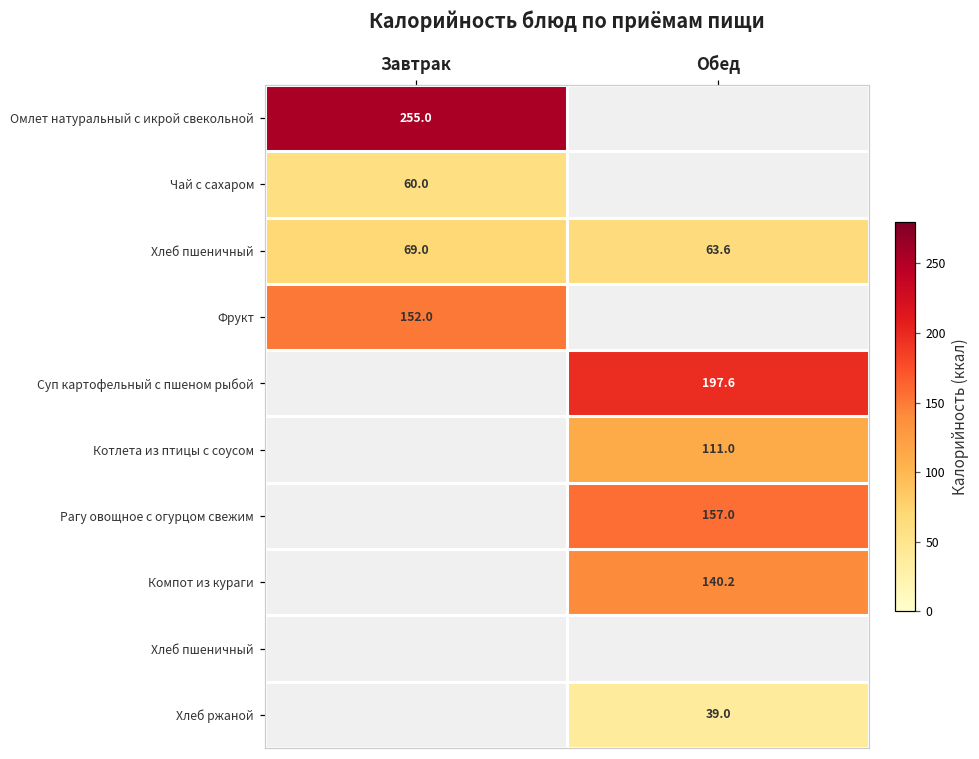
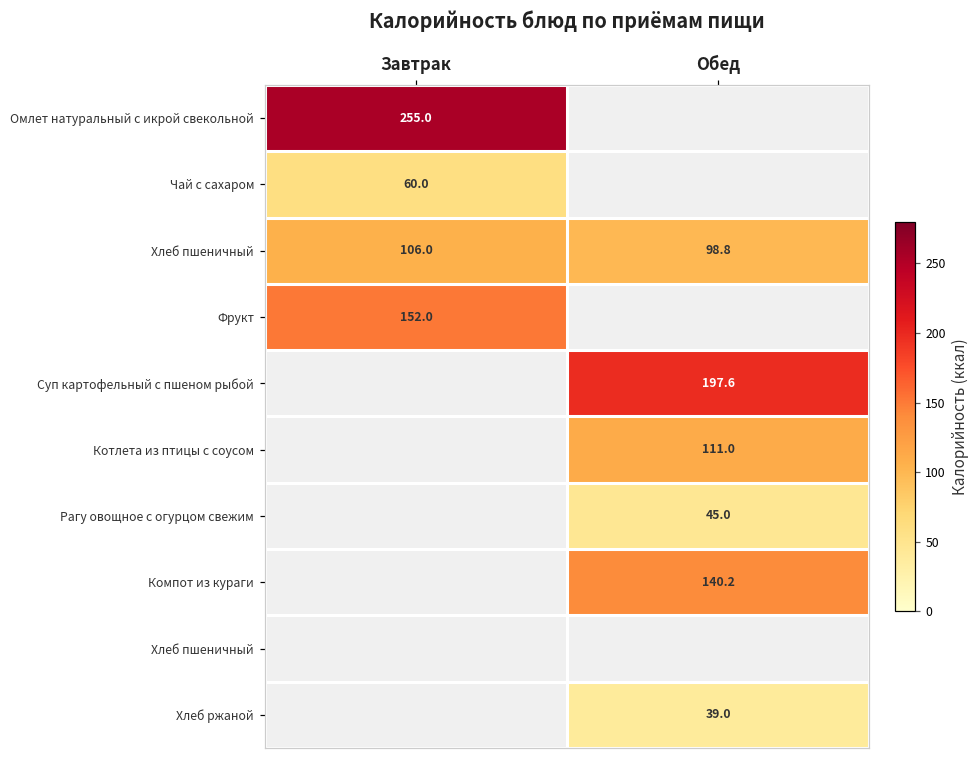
Хлеб пшеничный, Завтрак: 69.0 -> 106.0
Хлеб пшеничный, Обед: 63.6 -> 98.8
Рагу овощное с огурцом свежим, Обед: 157.0 -> 45.0
